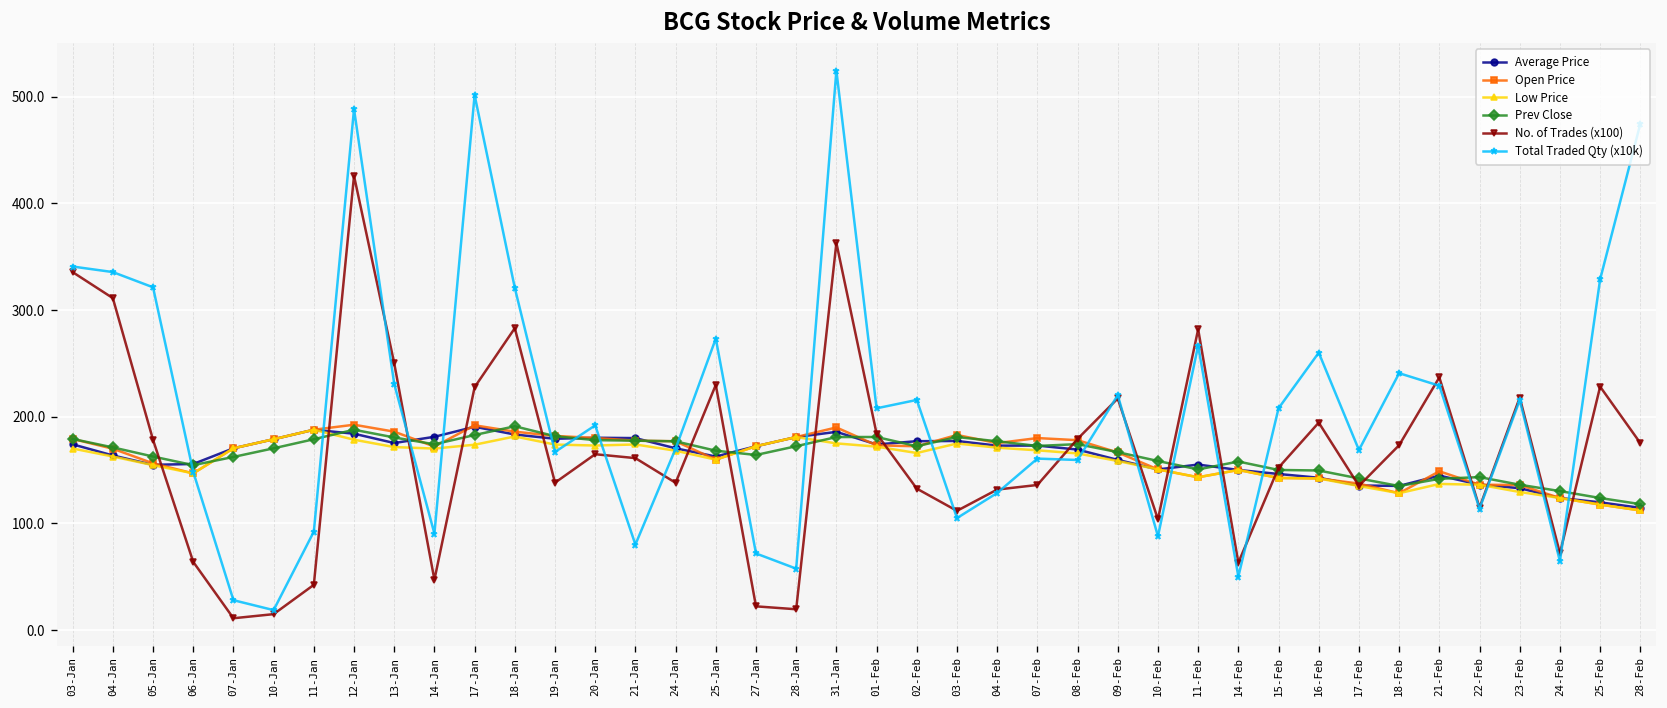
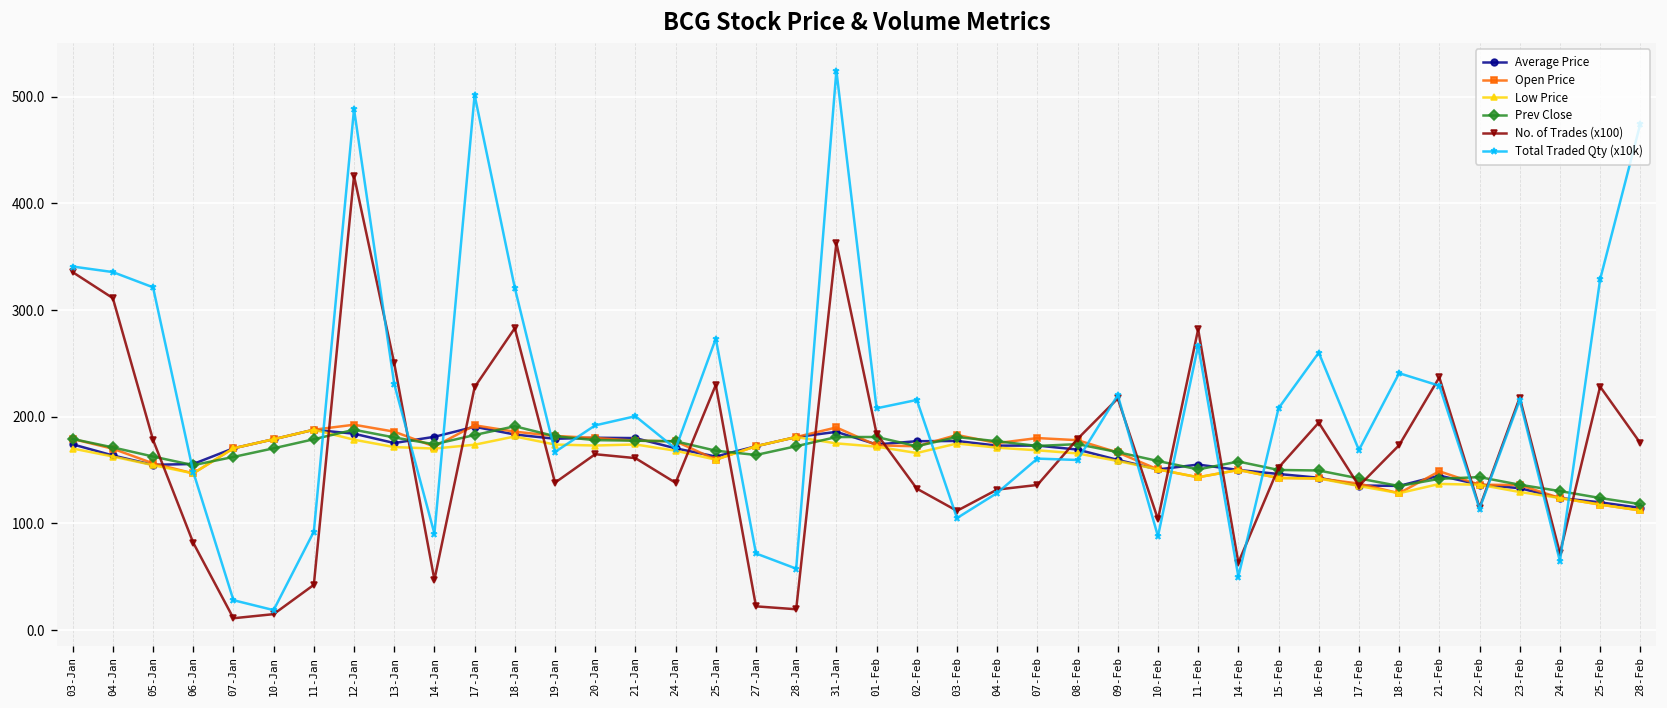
No. of Trades (x100), 06-Jan: 60 -> 80
Total Traded Qty (x10k), 21-Jan: 80 -> 200
